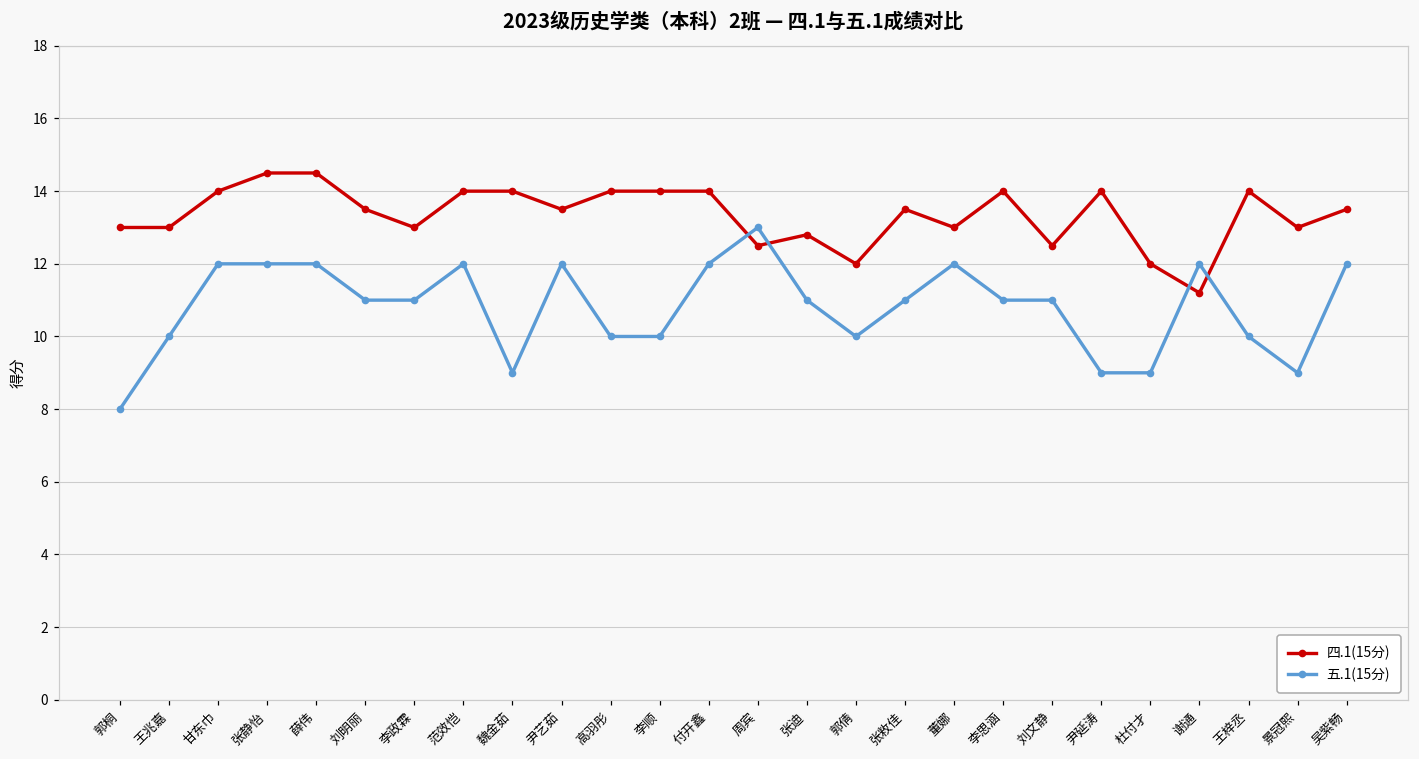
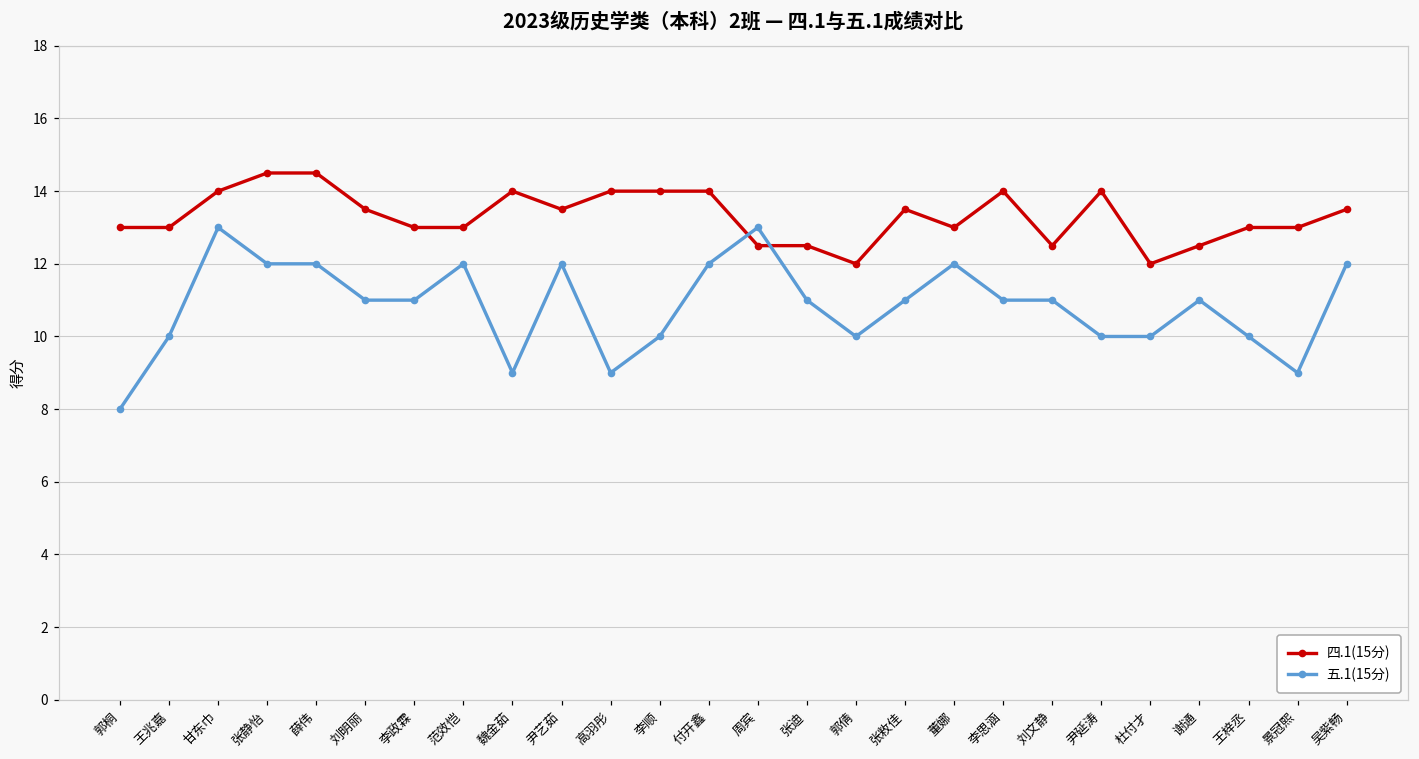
五.1(15分), 甘东巾: 12 -> 13
四.1(15分), 范效恺: 14 -> 13
五.1(15分), 高羽彤: 10 -> 9
四.1(15分), 张迪: 12.8 -> 12.5
五.1(15分), 尹延涛: 9 -> 10
五.1(15分), 杜付才: 9 -> 10
四.1(15分), 谢通: 11.2 -> 12.5
五.1(15分), 谢通: 12 -> 11
四.1(15分), 王梓丞: 14 -> 13
